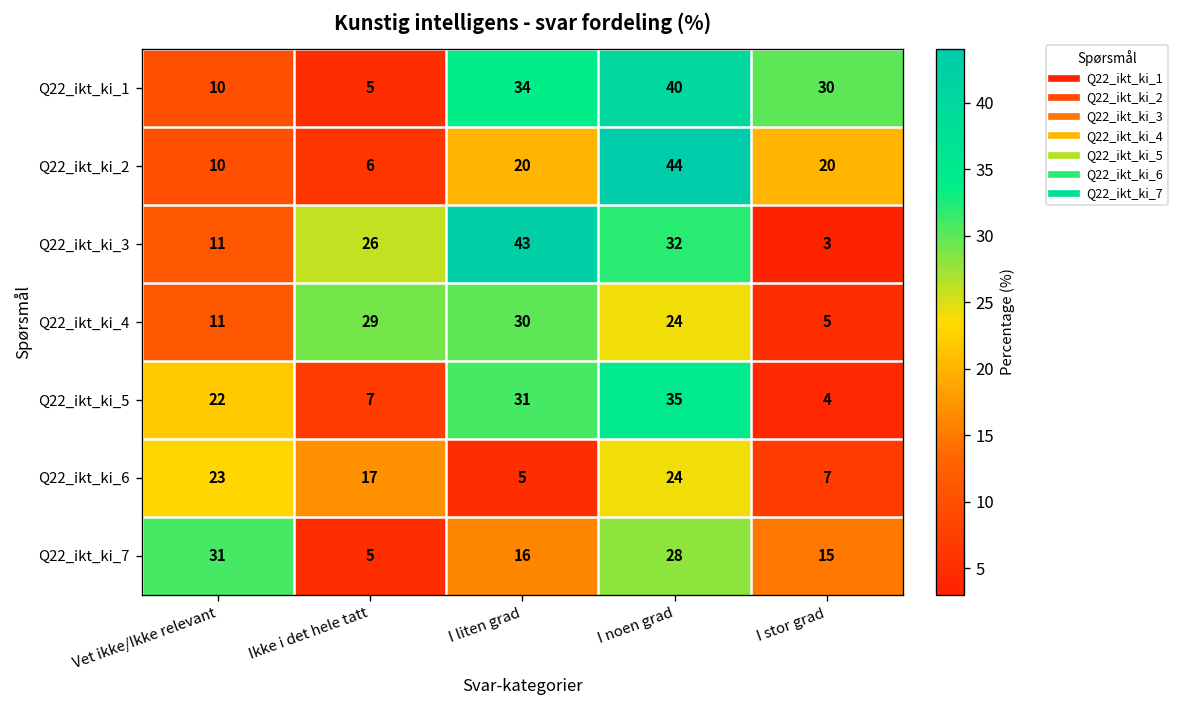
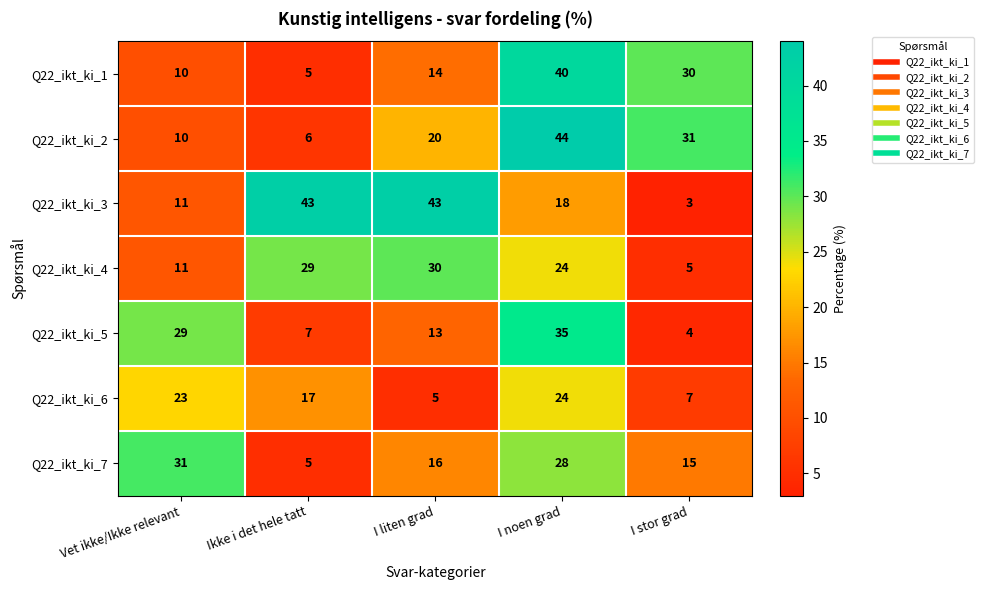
Q22_ikt_ki_1, I liten grad: 34 -> 14
Q22_ikt_ki_2, I stor grad: 20 -> 31
Q22_ikt_ki_3, Ikke i det hele tatt: 26 -> 43
Q22_ikt_ki_3, I noen grad: 32 -> 18
Q22_ikt_ki_5, Vet ikke/Ikke relevant: 22 -> 29
Q22_ikt_ki_5, I liten grad: 31 -> 13
